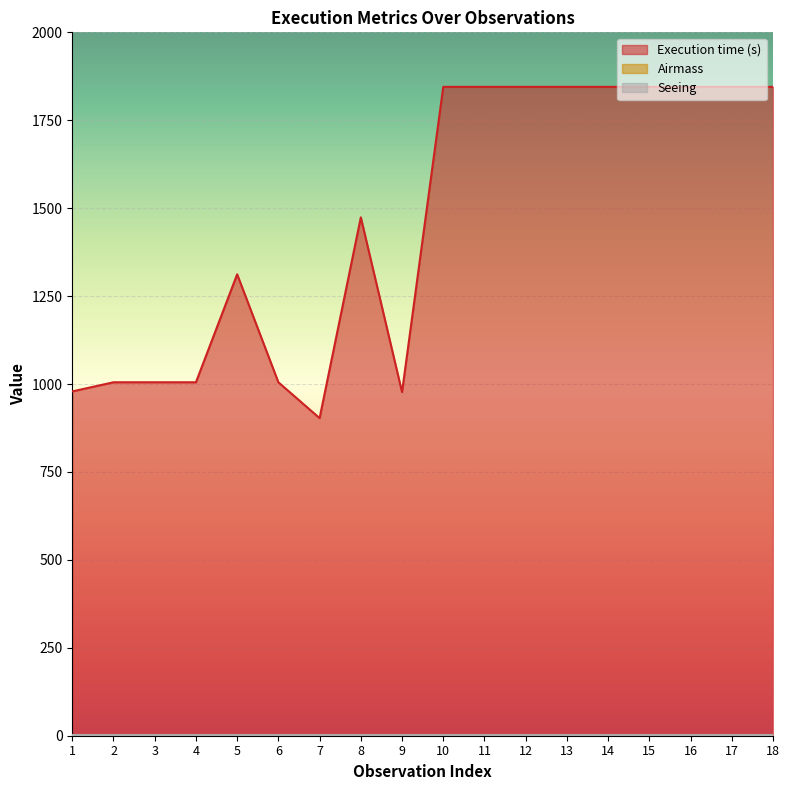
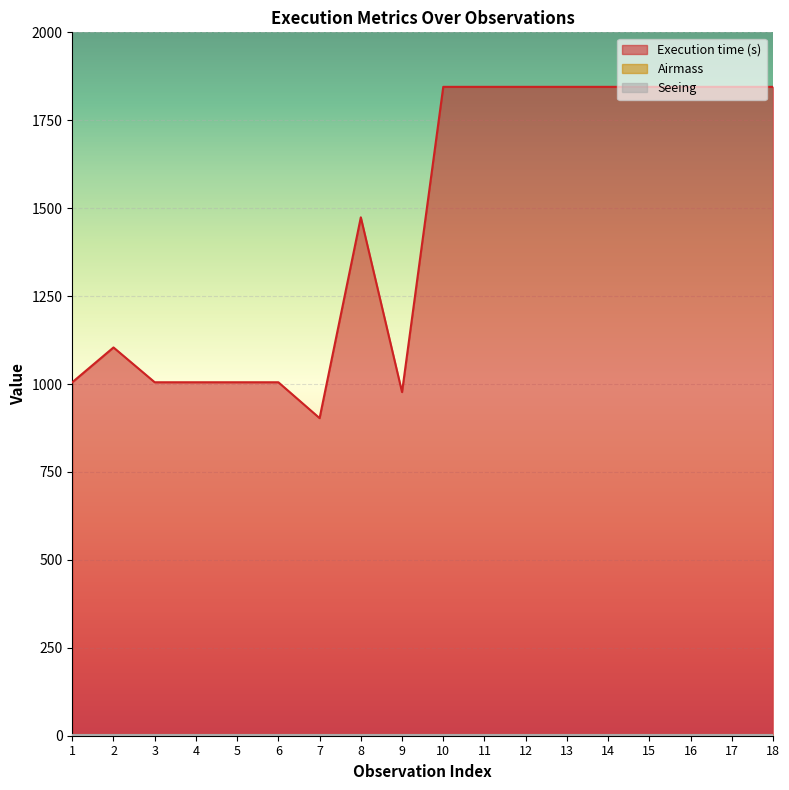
Execution time (s), 1: 980 -> 1010
Execution time (s), 2: 1010 -> 1100
Execution time (s), 5: 1310 -> 1010
